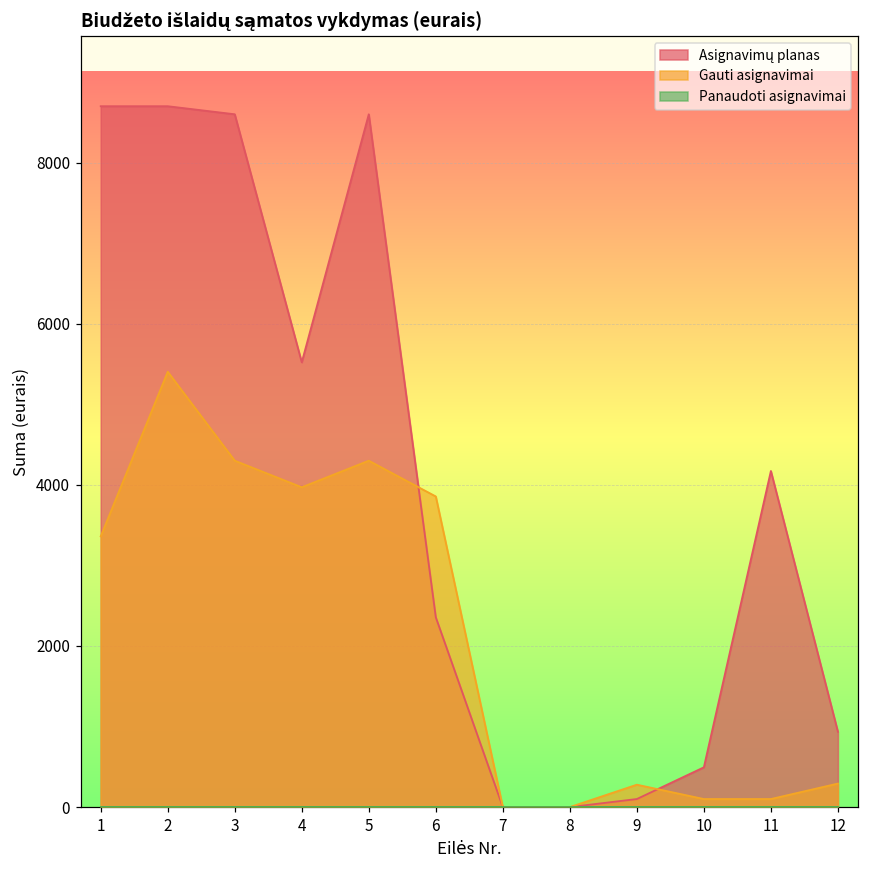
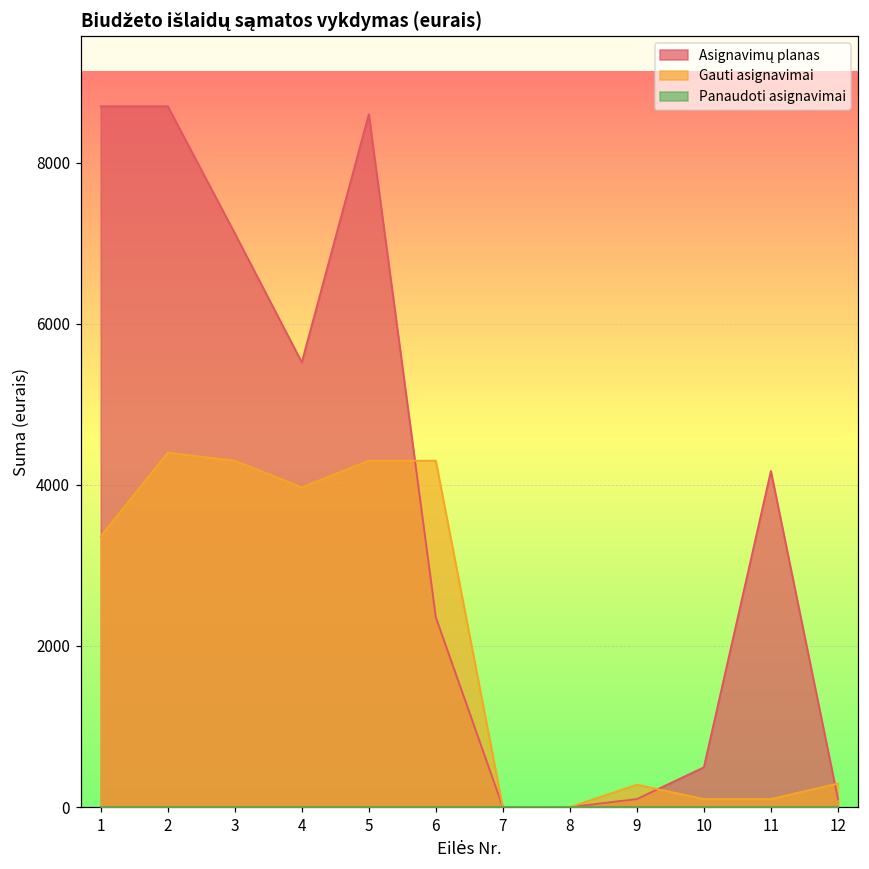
Gauti asignavimai, 2: 5400 -> 4400
Asignavimų planas, 3: 8600 -> 7100
Gauti asignavimai, 6: 3900 -> 4300
Asignavimų planas, 12: 900 -> 100
